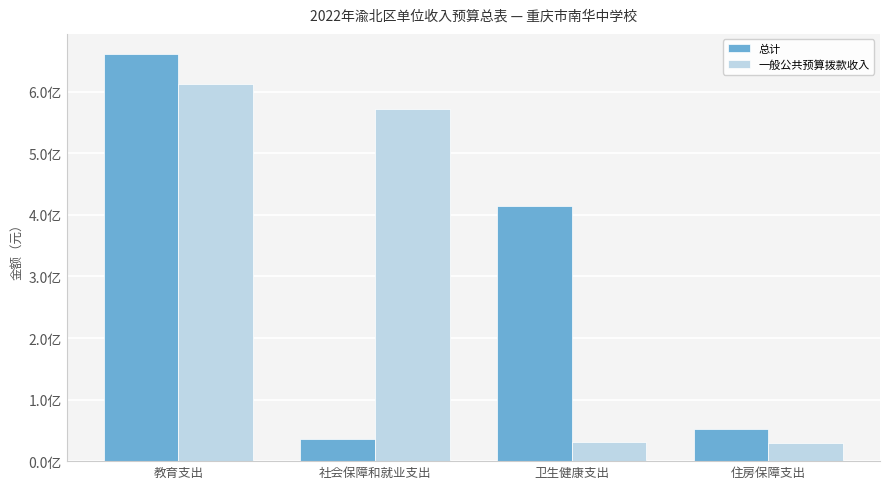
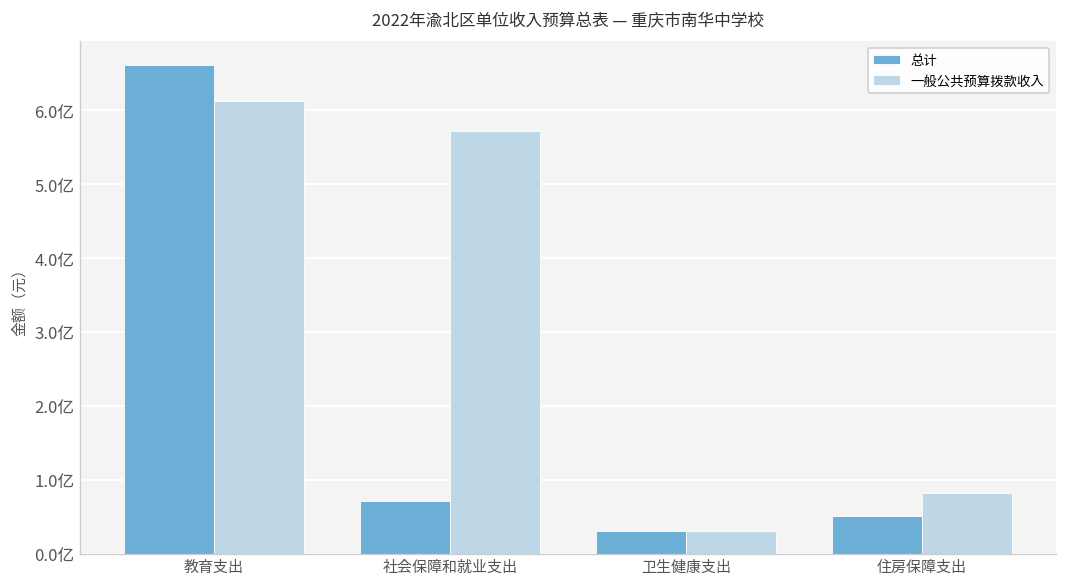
总计, 社会保障和就业支出: 0.4亿 -> 0.7亿
总计, 卫生健康支出: 4.1亿 -> 0.3亿
一般公共预算拨款收入, 住房保障支出: 0.3亿 -> 0.8亿
